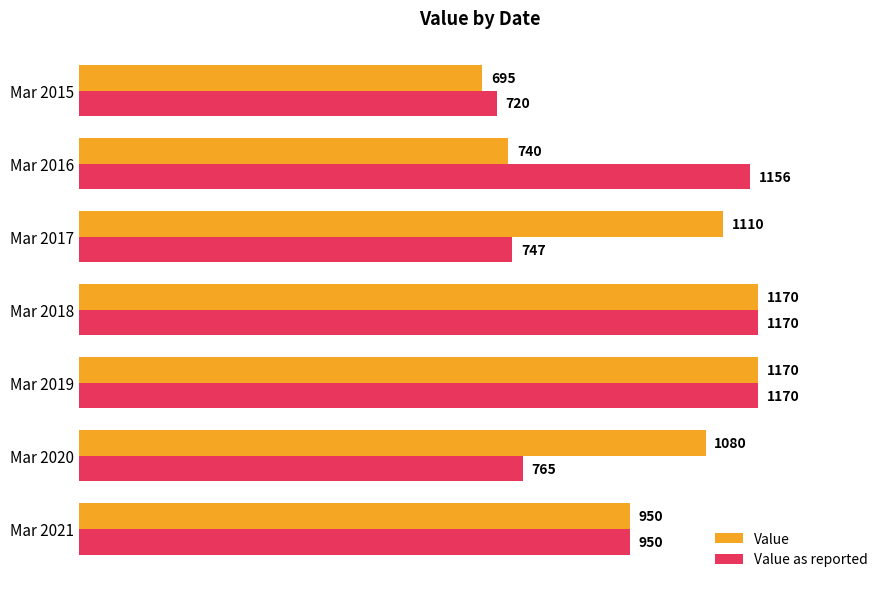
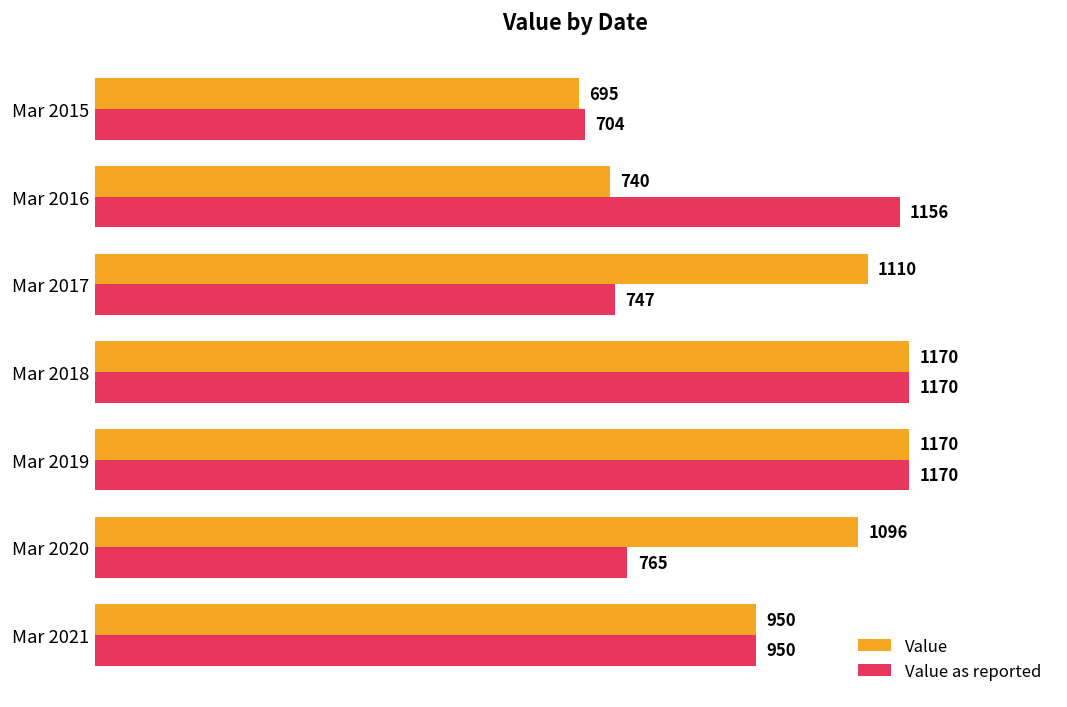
Value as reported, Mar 2015: 720 -> 704
Value, Mar 2020: 1080 -> 1096
